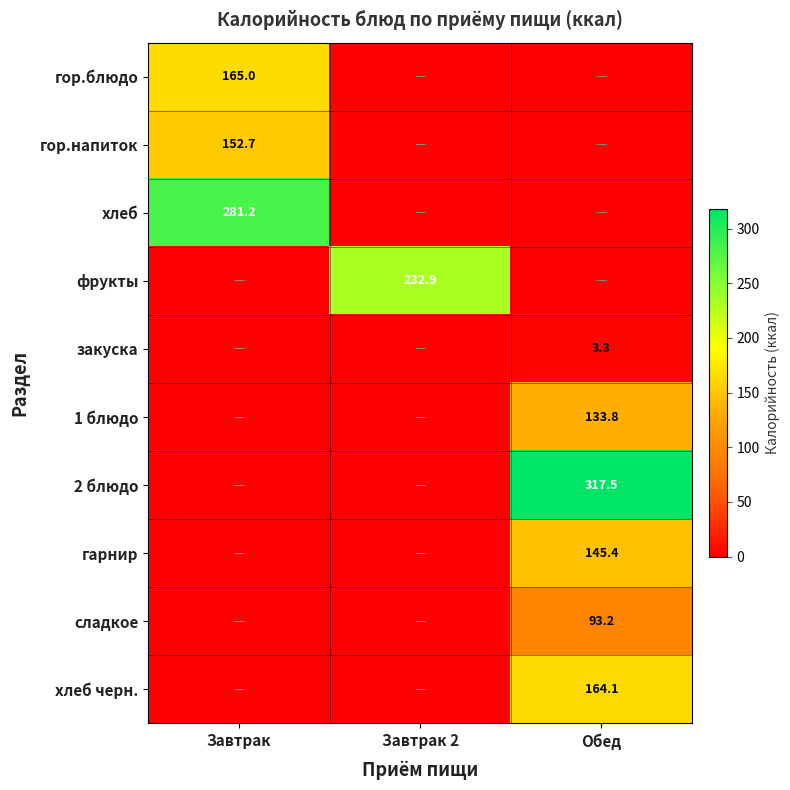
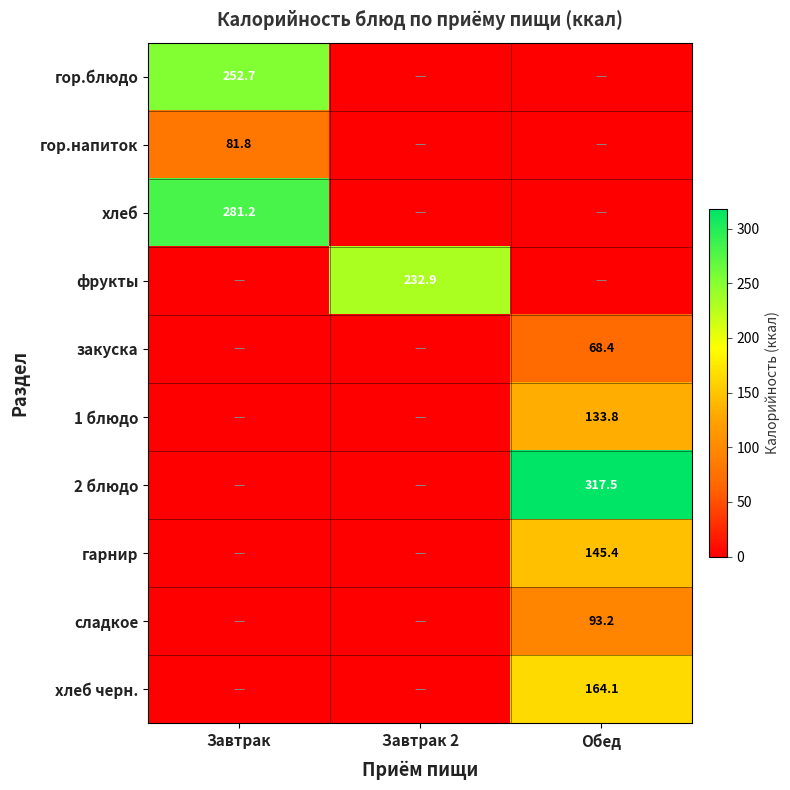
гор.блюдо, Завтрак: 165.0 -> 252.7
гор.напиток, Завтрак: 152.7 -> 81.8
закуска, Обед: 3.3 -> 68.4
